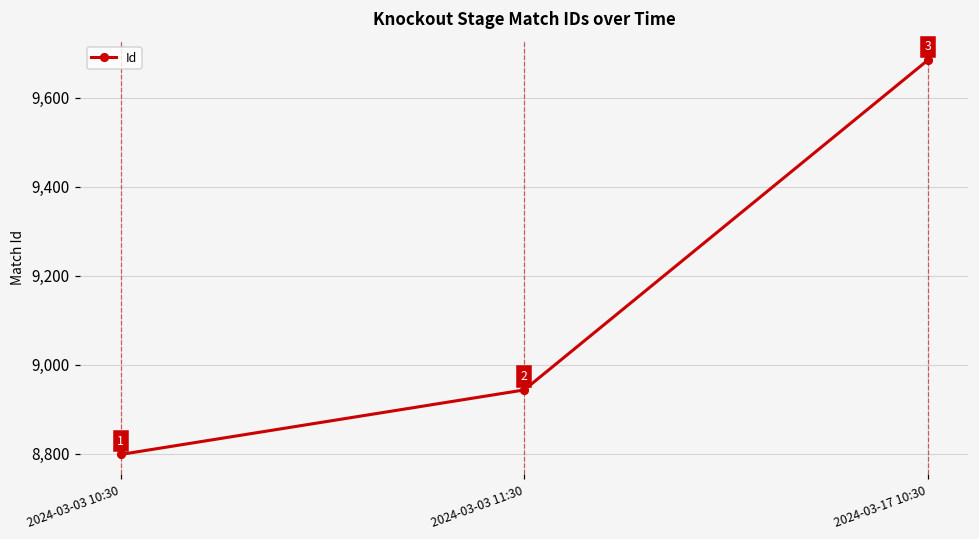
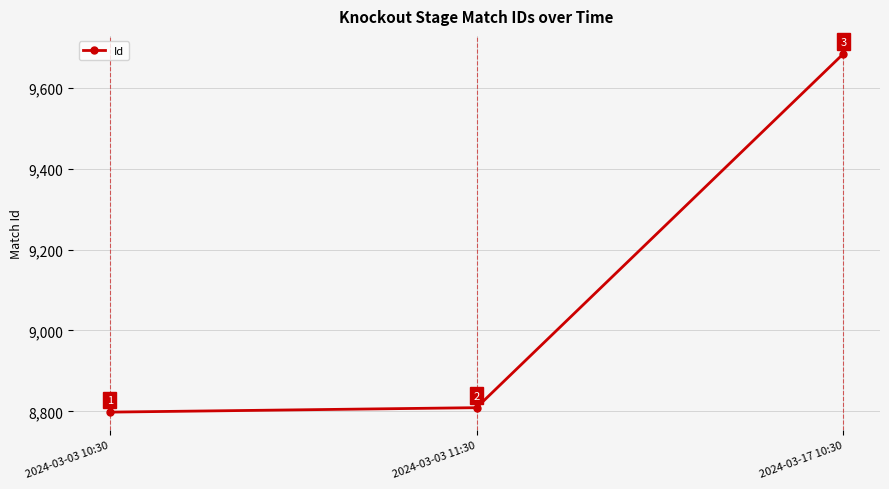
2024-03-03 11:30: 8,940 -> 8,810
